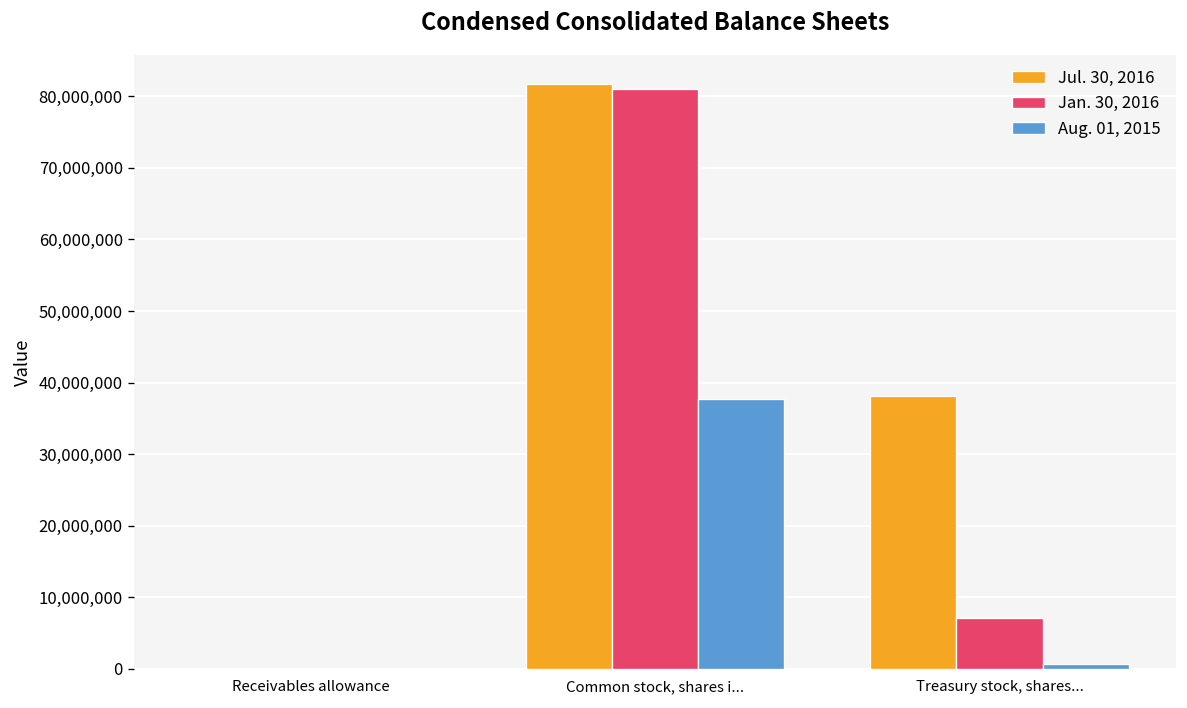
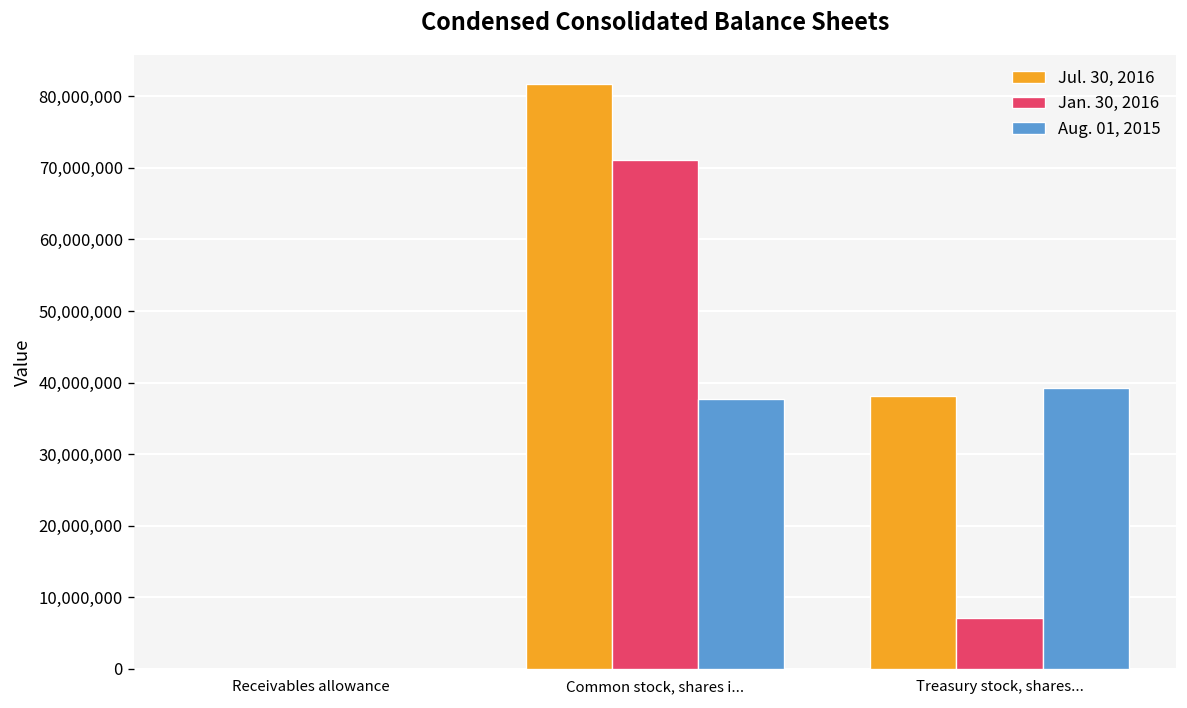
Jan. 30, 2016, Common stock, shares i...: 81,000,000 -> 71,000,000
Aug. 01, 2015, Treasury stock, shares...: 1,000,000 -> 39,000,000
